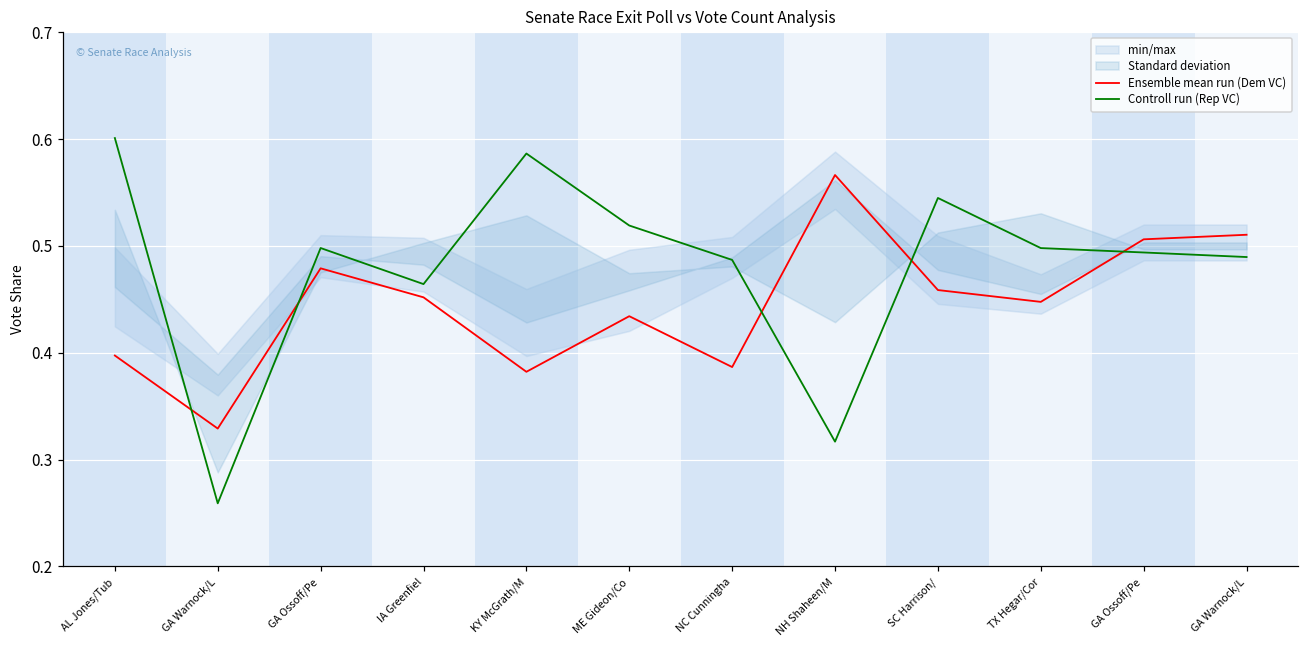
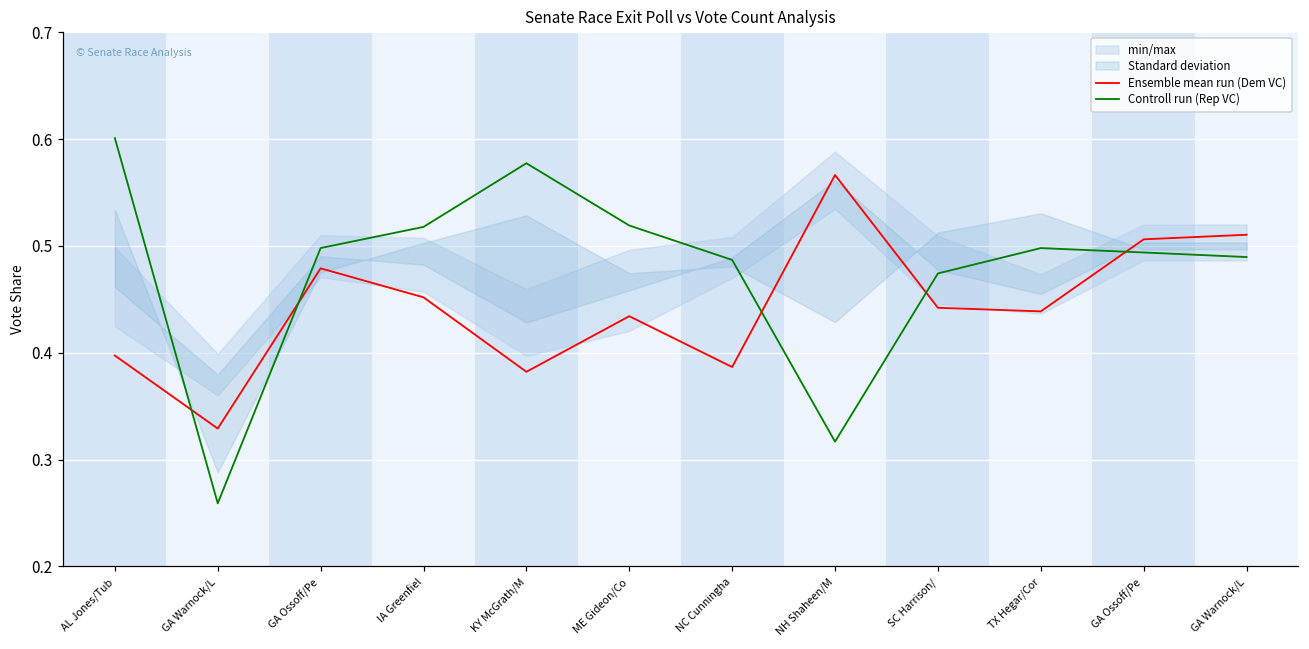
Controll run (Rep VC), IA Greenfiel: 0.46 -> 0.52
Controll run (Rep VC), KY McGrath/M: 0.59 -> 0.58
Ensemble mean run (Dem VC), SC Harrison/: 0.46 -> 0.44
Controll run (Rep VC), SC Harrison/: 0.54 -> 0.47
Ensemble mean run (Dem VC), TX Hegar/Cor: 0.45 -> 0.44
